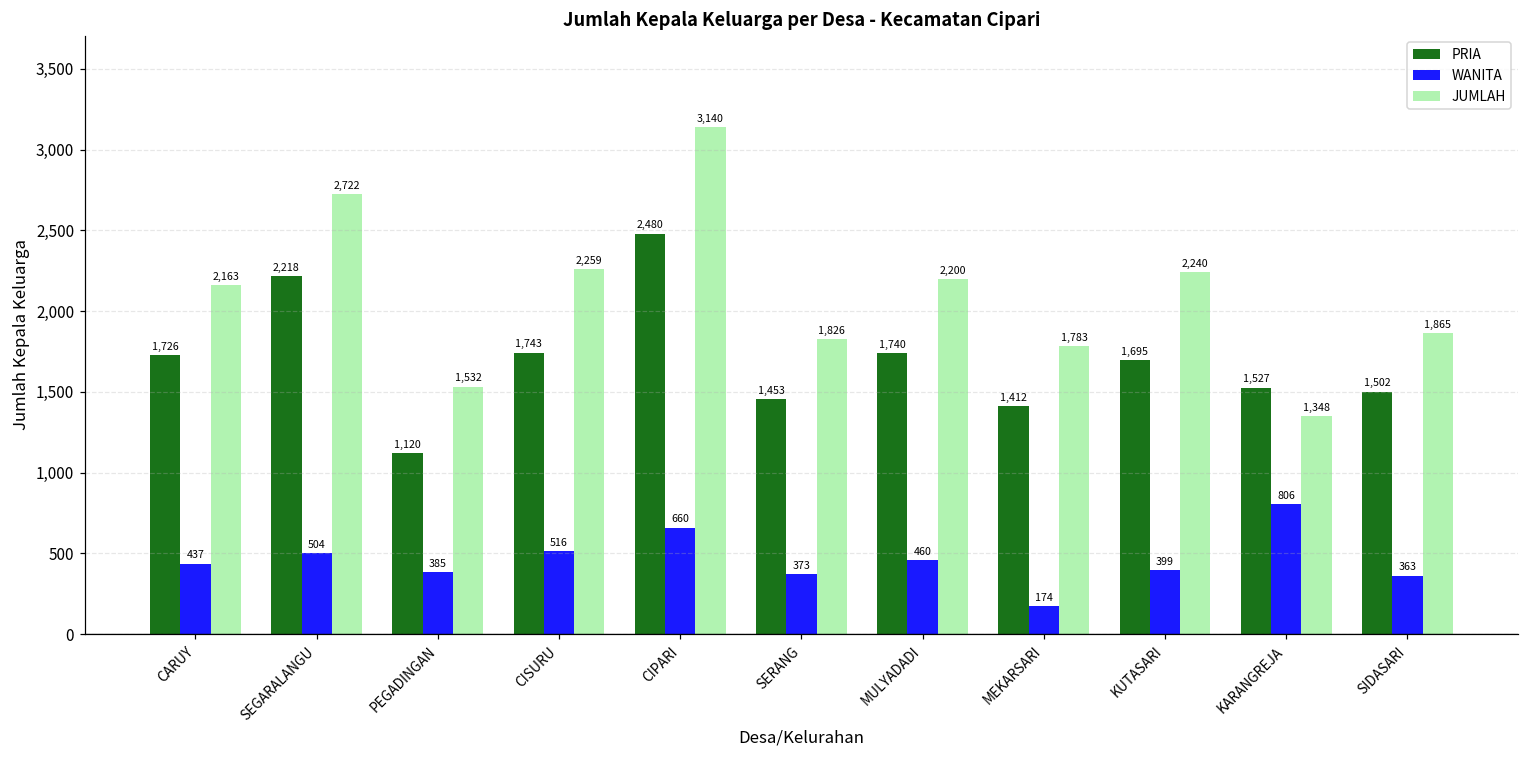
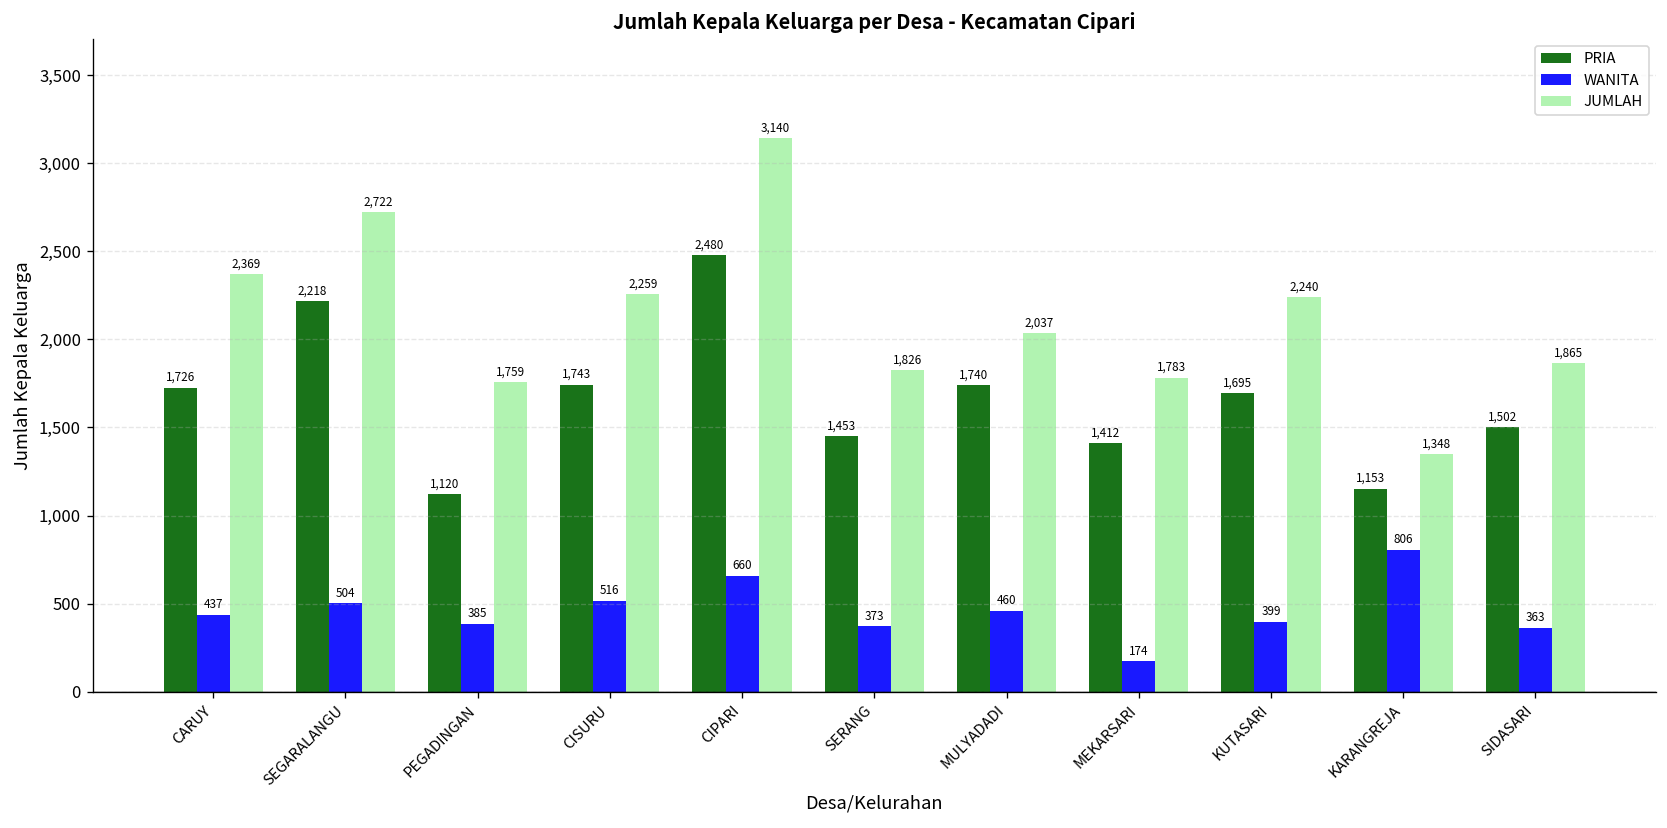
JUMLAH, CARUY: 2,163 -> 2,369
JUMLAH, PEGADINGAN: 1,532 -> 1,759
JUMLAH, MULYADADI: 2,200 -> 2,037
PRIA, KARANGREJA: 1,527 -> 1,153
